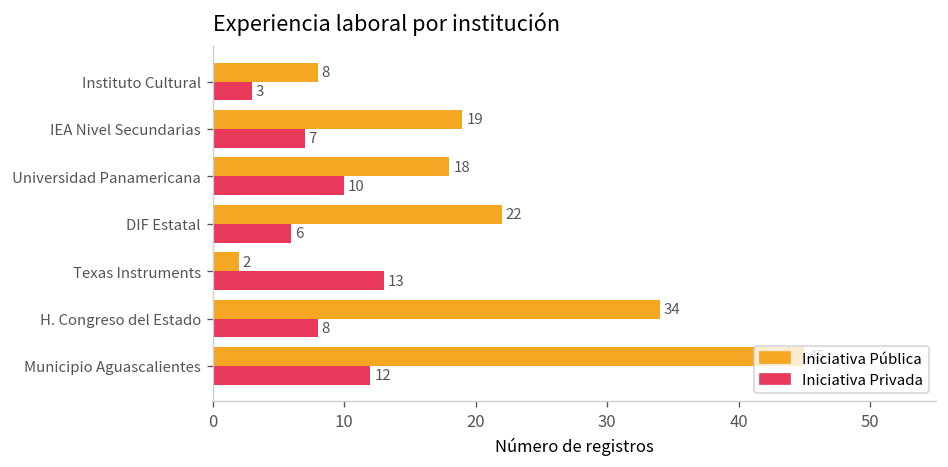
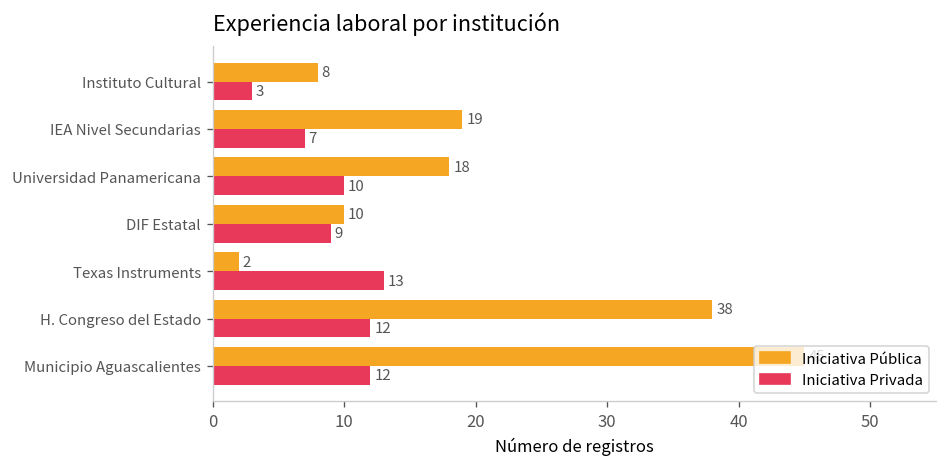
Iniciativa Pública, DIF Estatal: 22 -> 10
Iniciativa Privada, DIF Estatal: 6 -> 9
Iniciativa Pública, H. Congreso del Estado: 34 -> 38
Iniciativa Privada, H. Congreso del Estado: 8 -> 12
